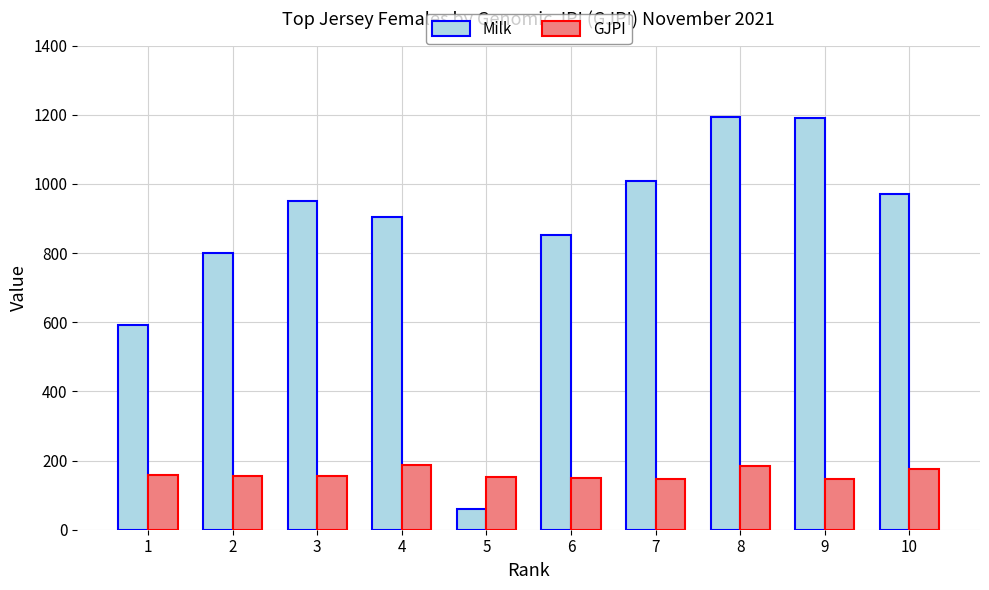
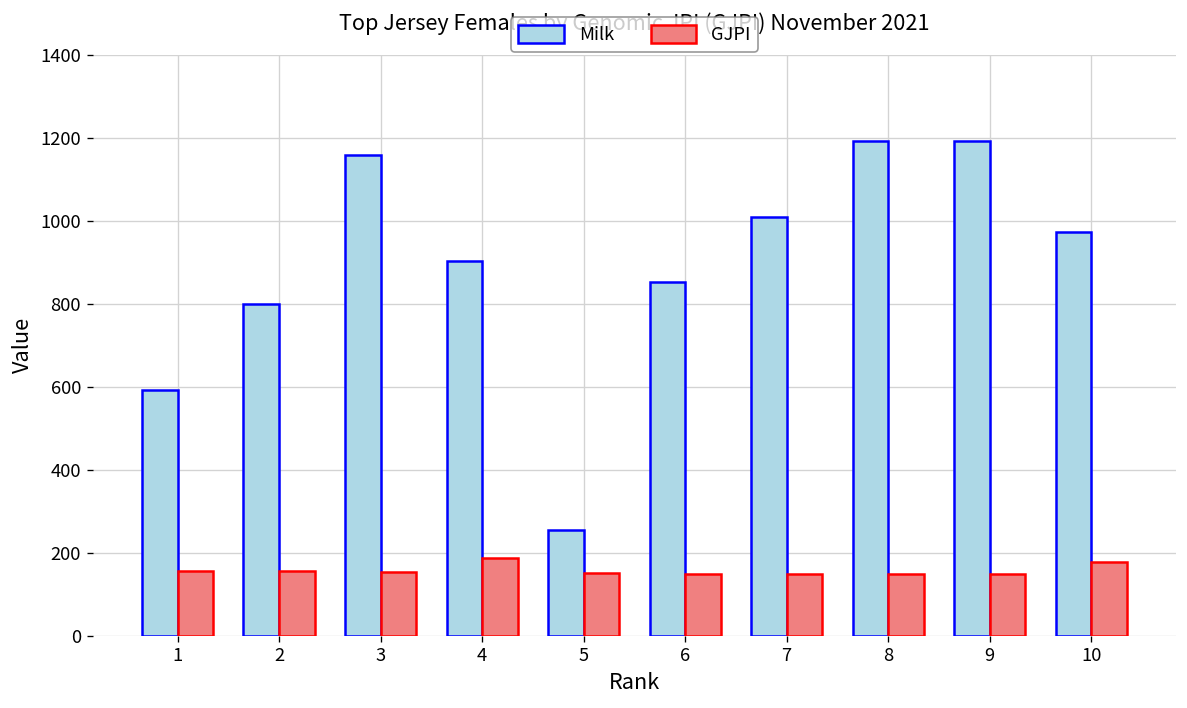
Milk, 3: 950 -> 1160
Milk, 5: 60 -> 260
GJPI, 8: 180 -> 150
